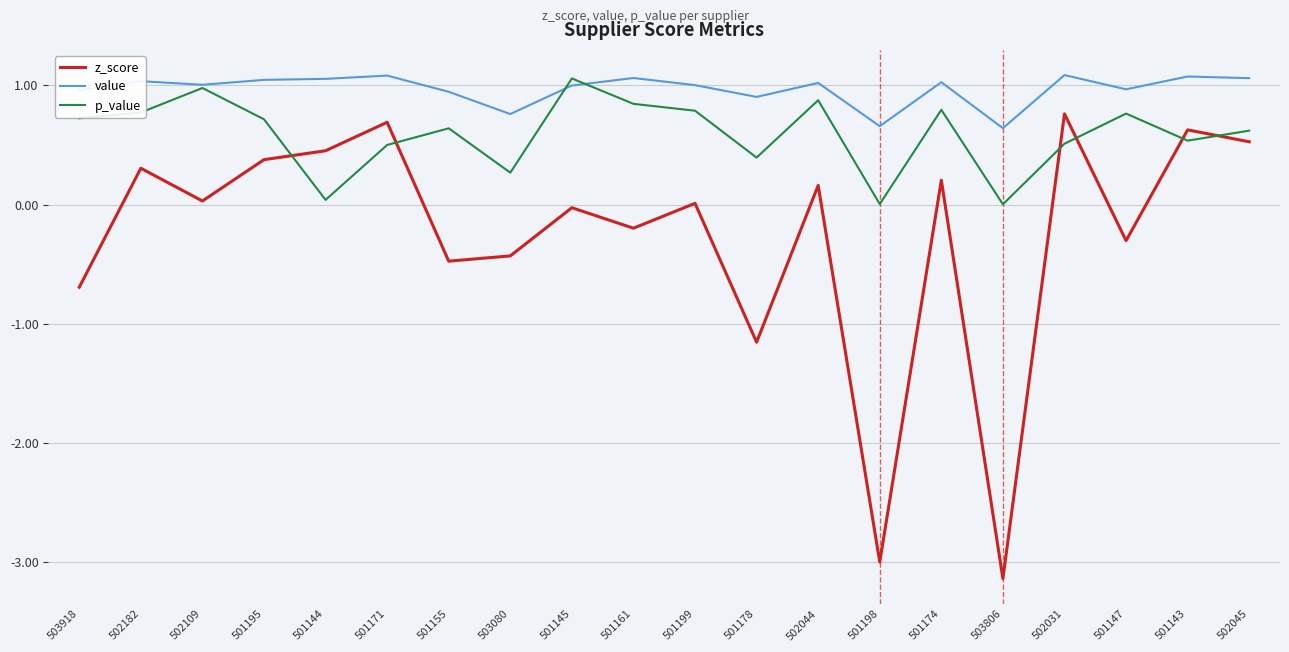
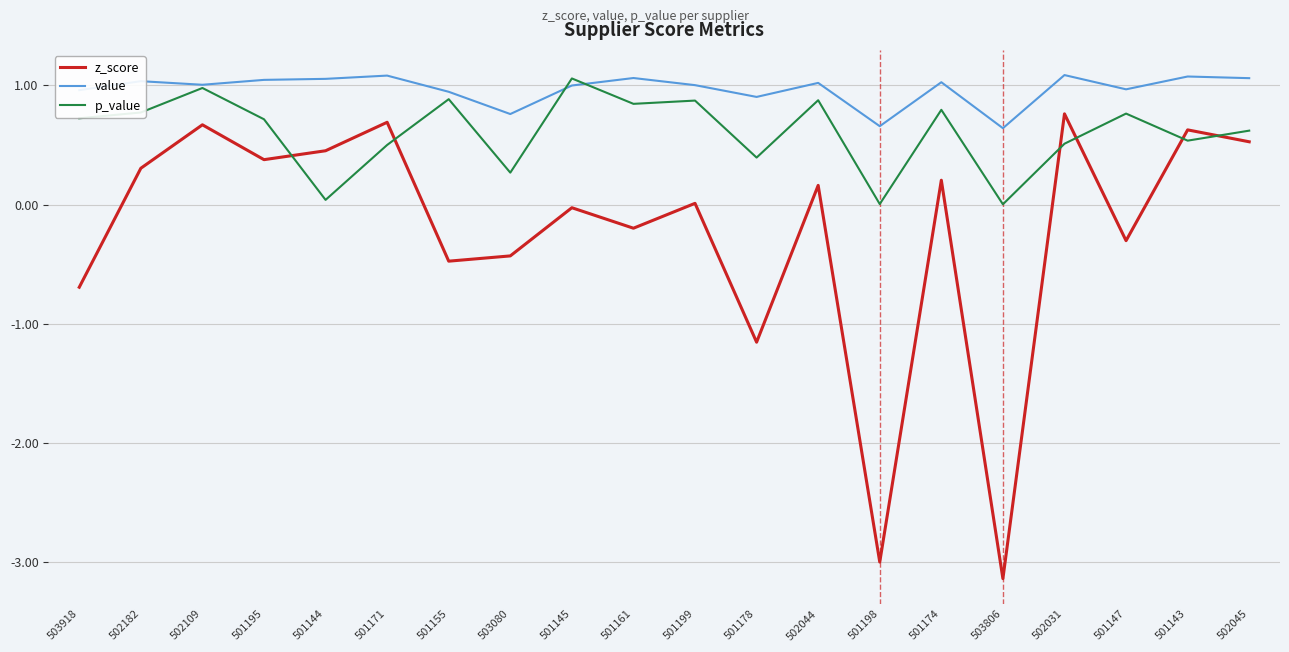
z_score, 502109: 0.03 -> 0.67
p_value, 501155: 0.64 -> 0.88
p_value, 501199: 0.79 -> 0.87
